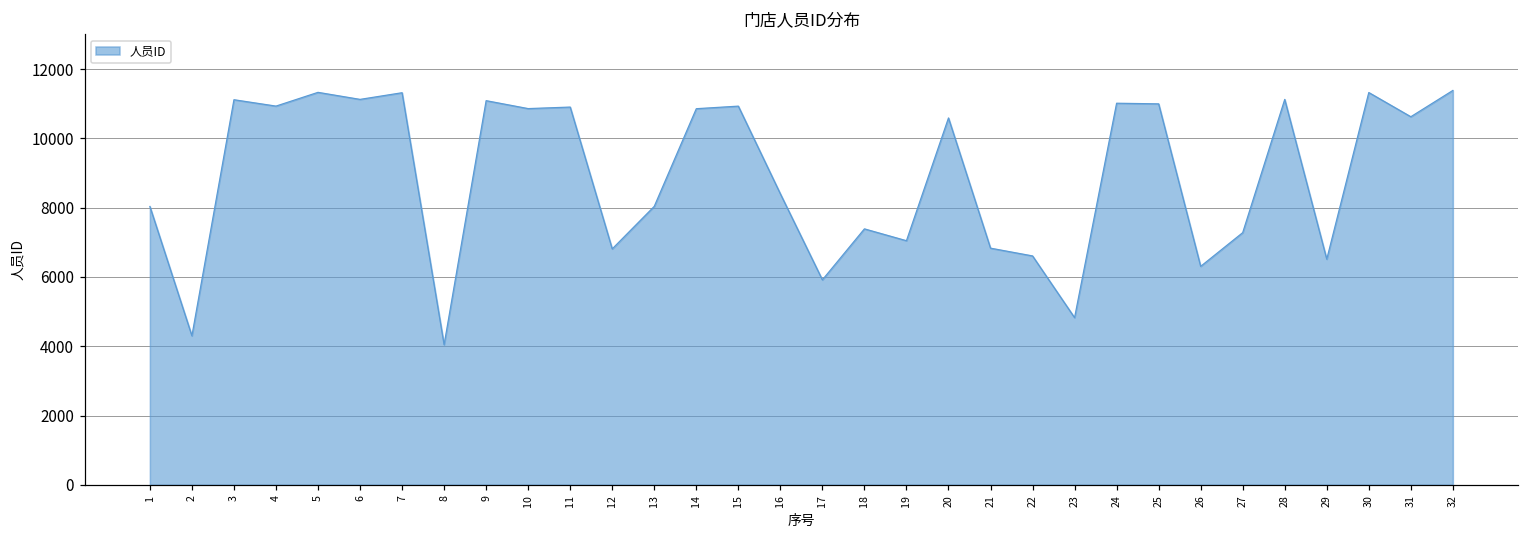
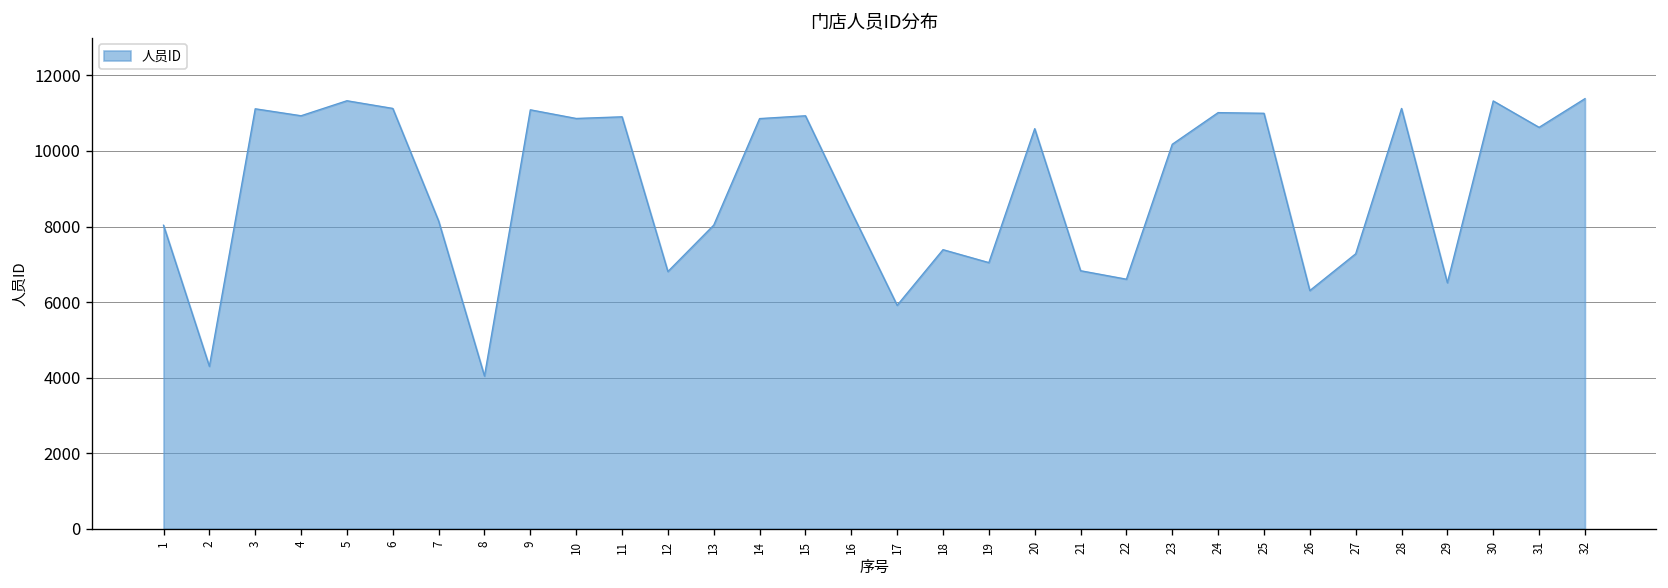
7: 11300 -> 8100
23: 4800 -> 10200
